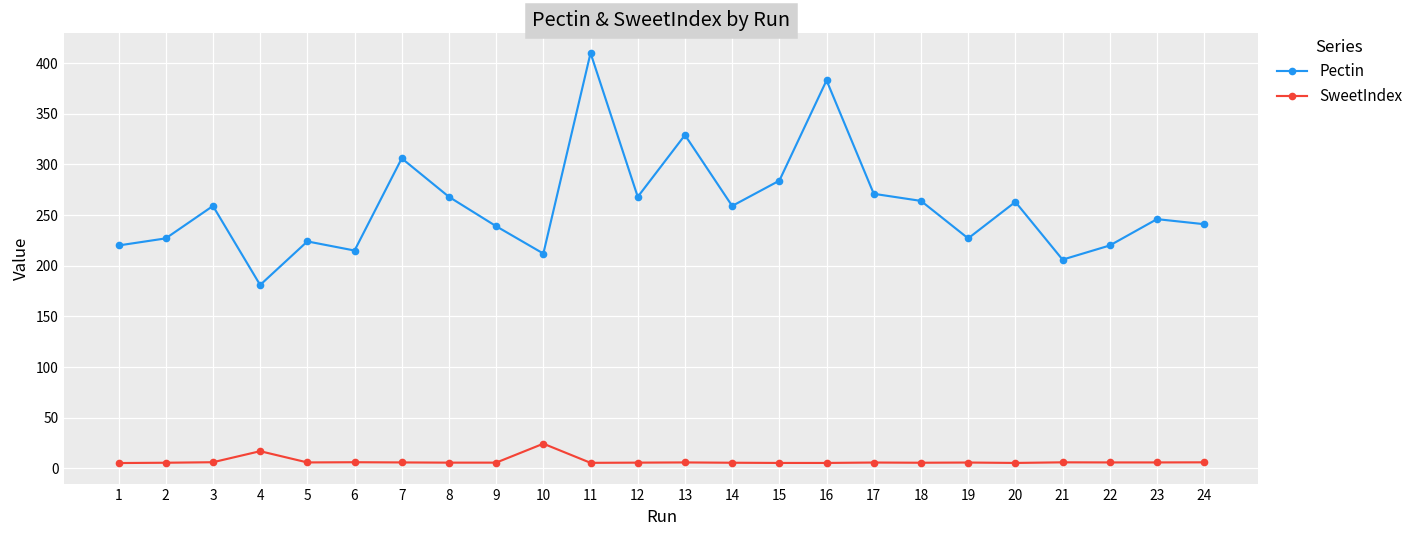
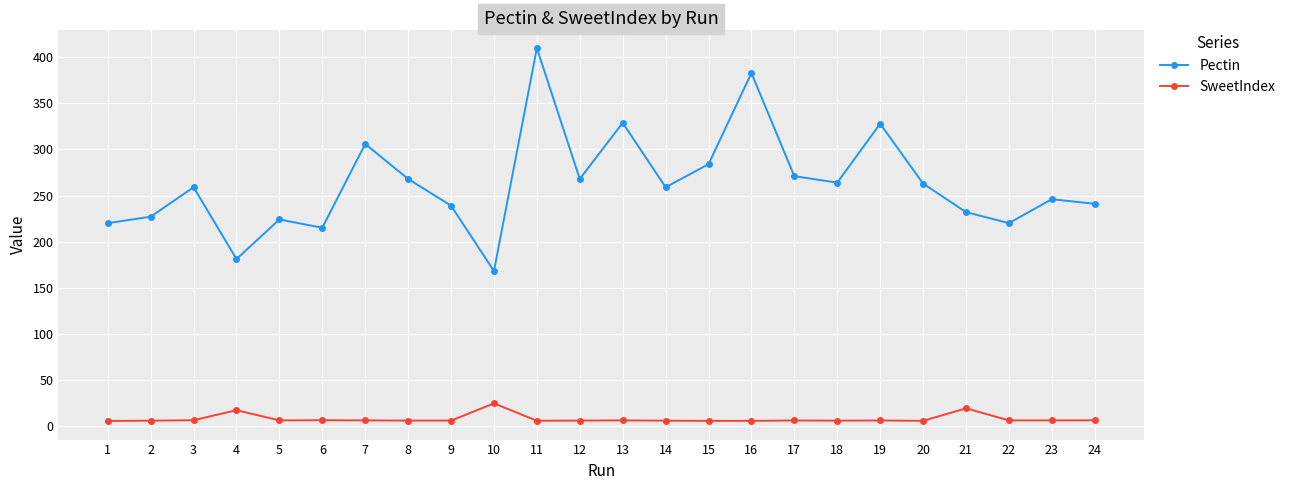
Pectin, 10: 210 -> 170
Pectin, 19: 230 -> 330
Pectin, 21: 210 -> 230
SweetIndex, 21: 10 -> 20
